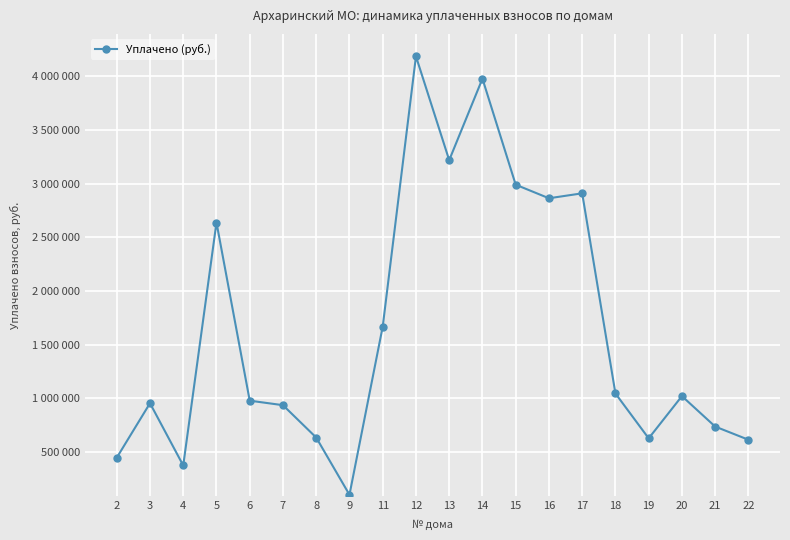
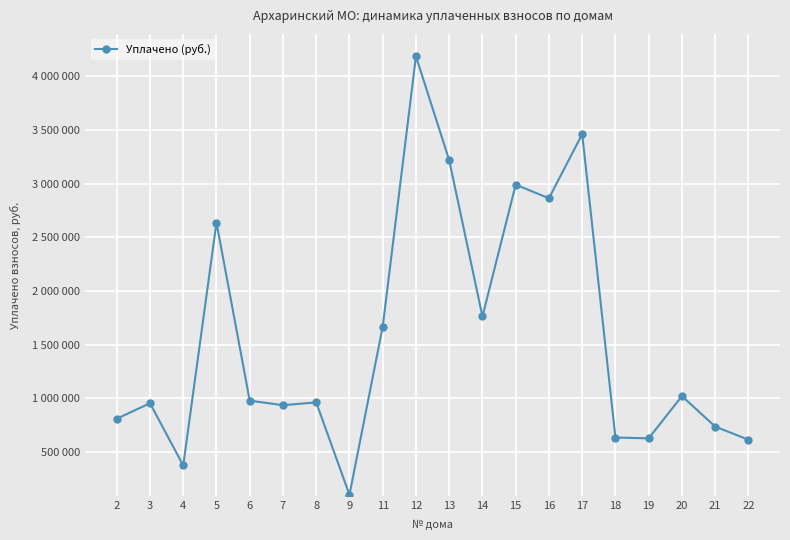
2: 450000 -> 810000
8: 630000 -> 960000
14: 3980000 -> 1760000
17: 2910000 -> 3460000
18: 1040000 -> 630000
